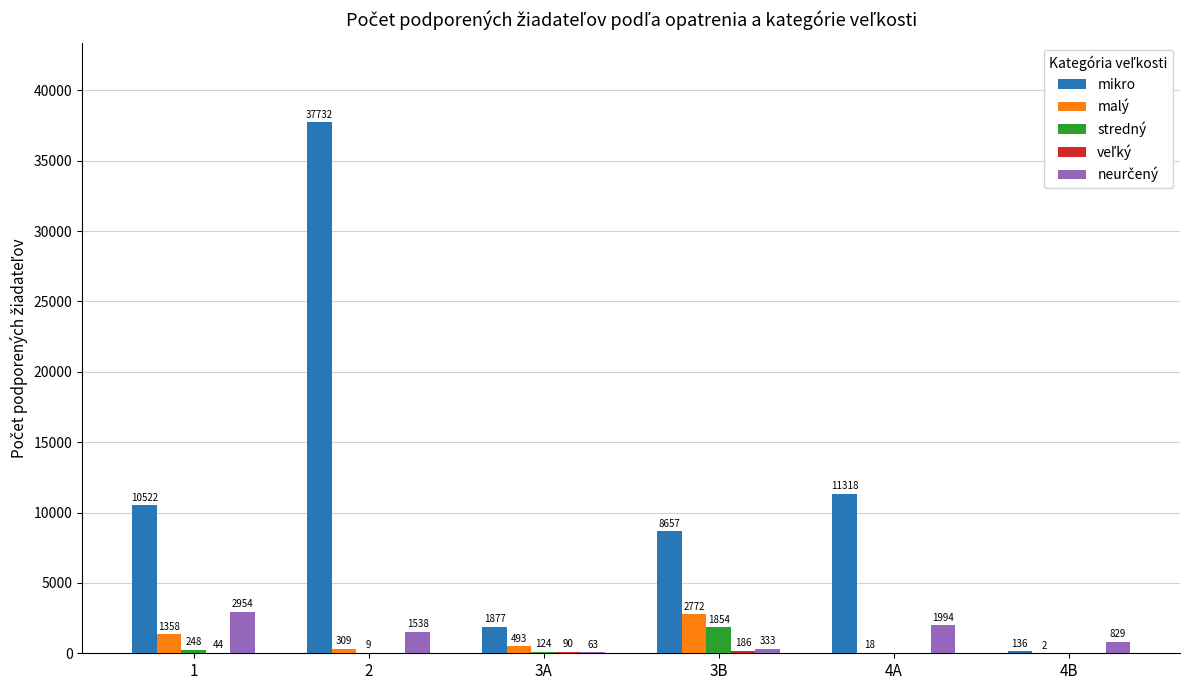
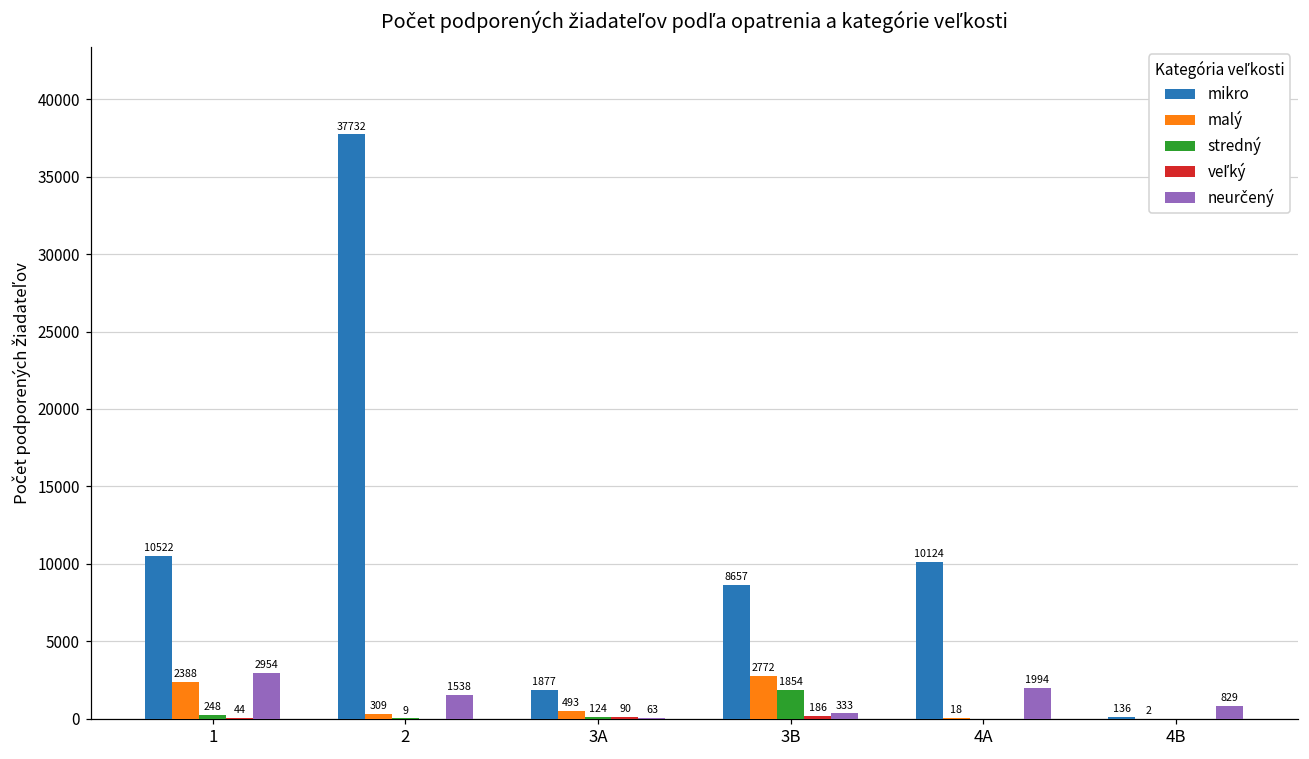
malý, 1: 1358 -> 2388
mikro, 4A: 11318 -> 10124
